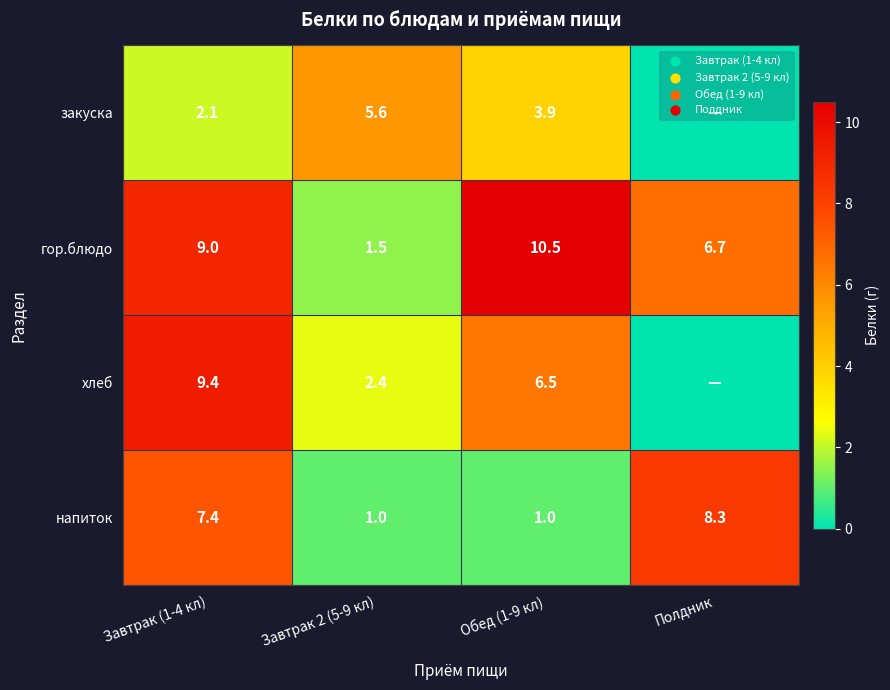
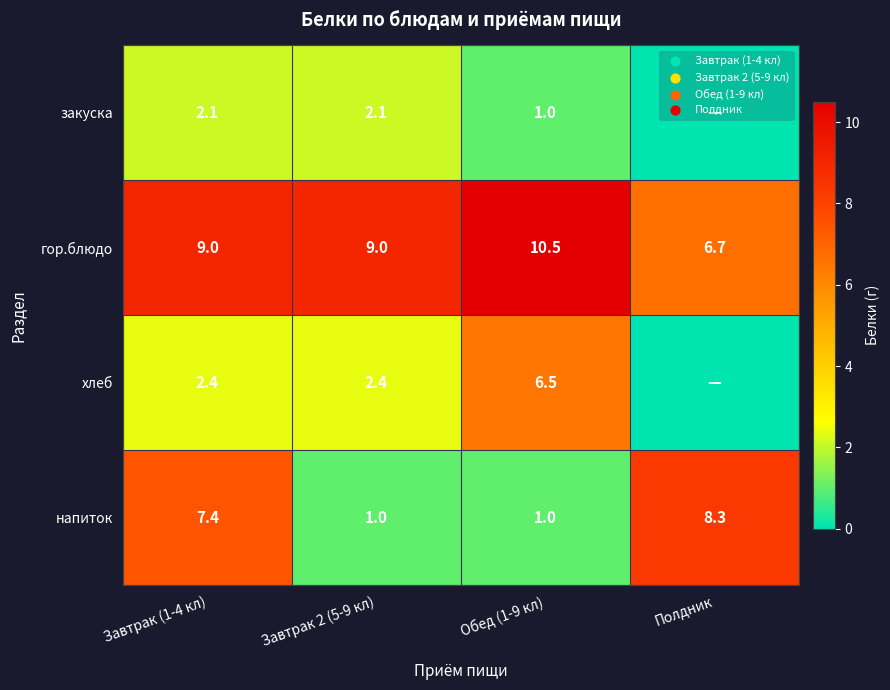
закуска, Завтрак 2 (5-9 кл): 5.6 -> 2.1
закуска, Обед (1-9 кл): 3.9 -> 1.0
гор.блюдо, Завтрак 2 (5-9 кл): 1.5 -> 9.0
хлеб, Завтрак (1-4 кл): 9.4 -> 2.4
